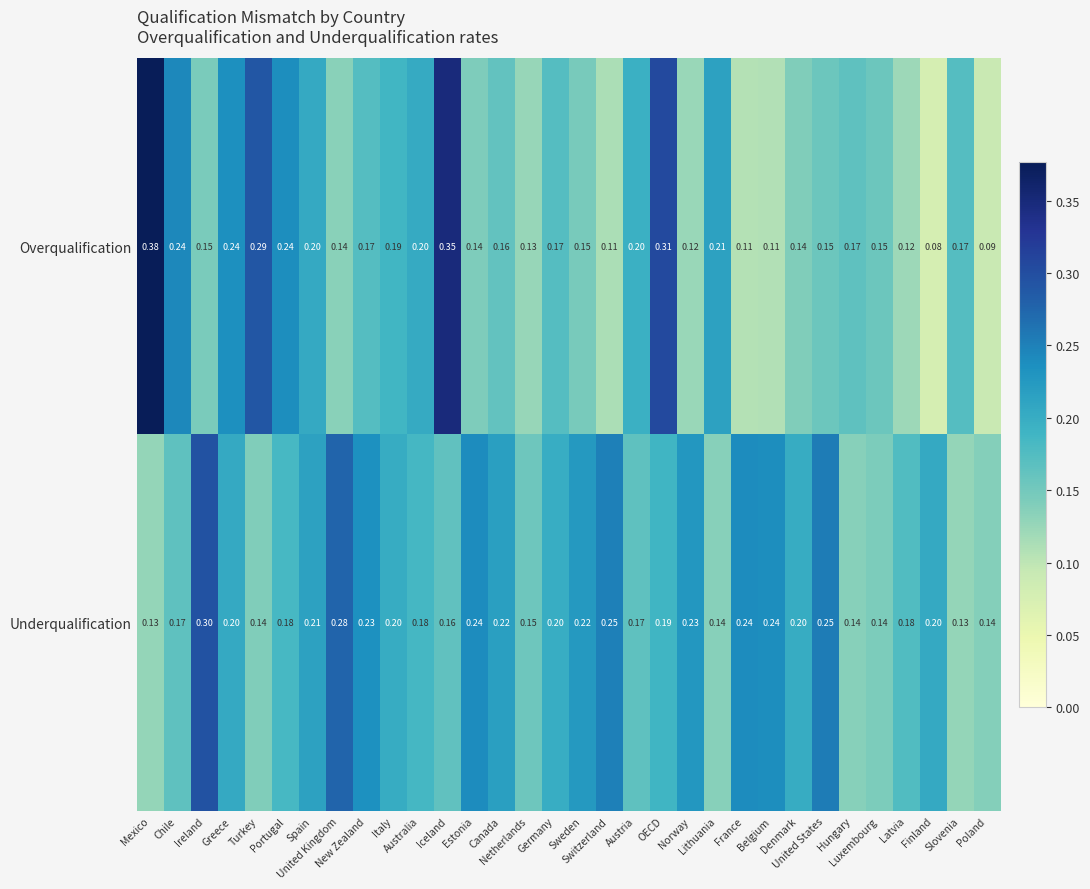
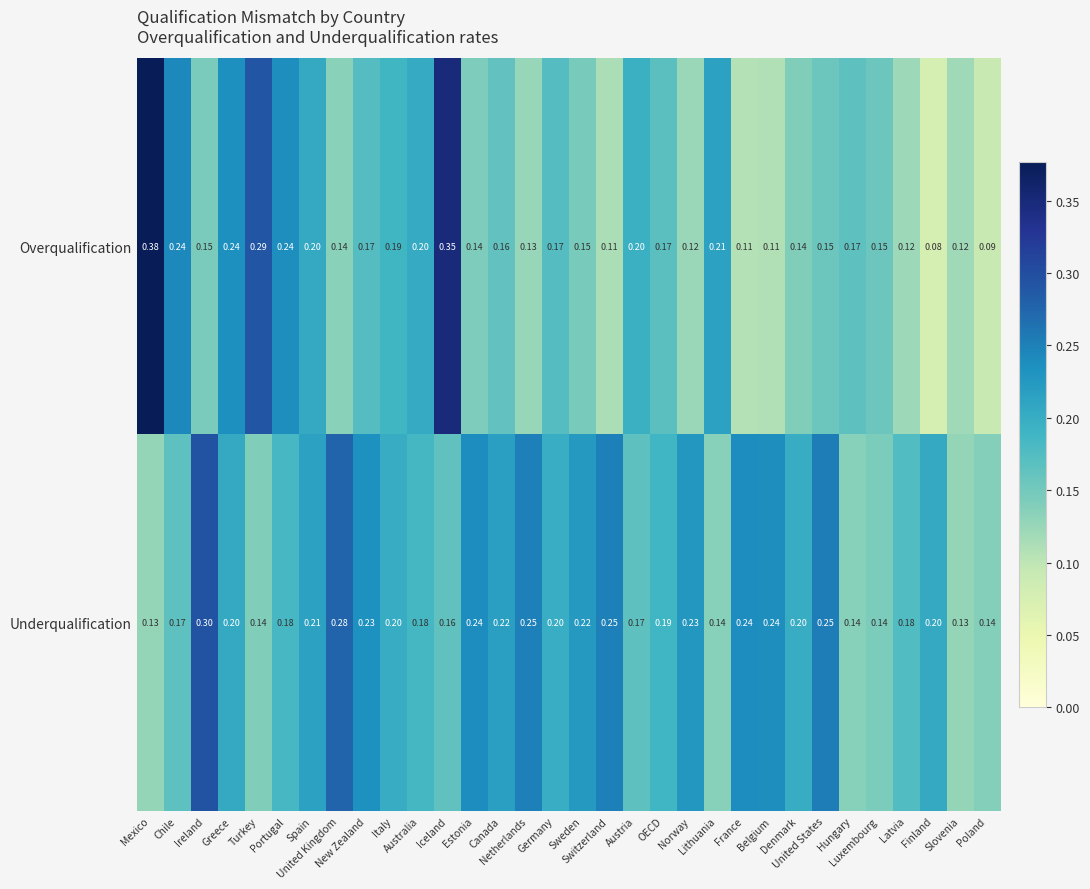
Overqualification, OECD: 0.31 -> 0.17
Overqualification, Slovenia: 0.17 -> 0.12
Underqualification, Netherlands: 0.15 -> 0.25
